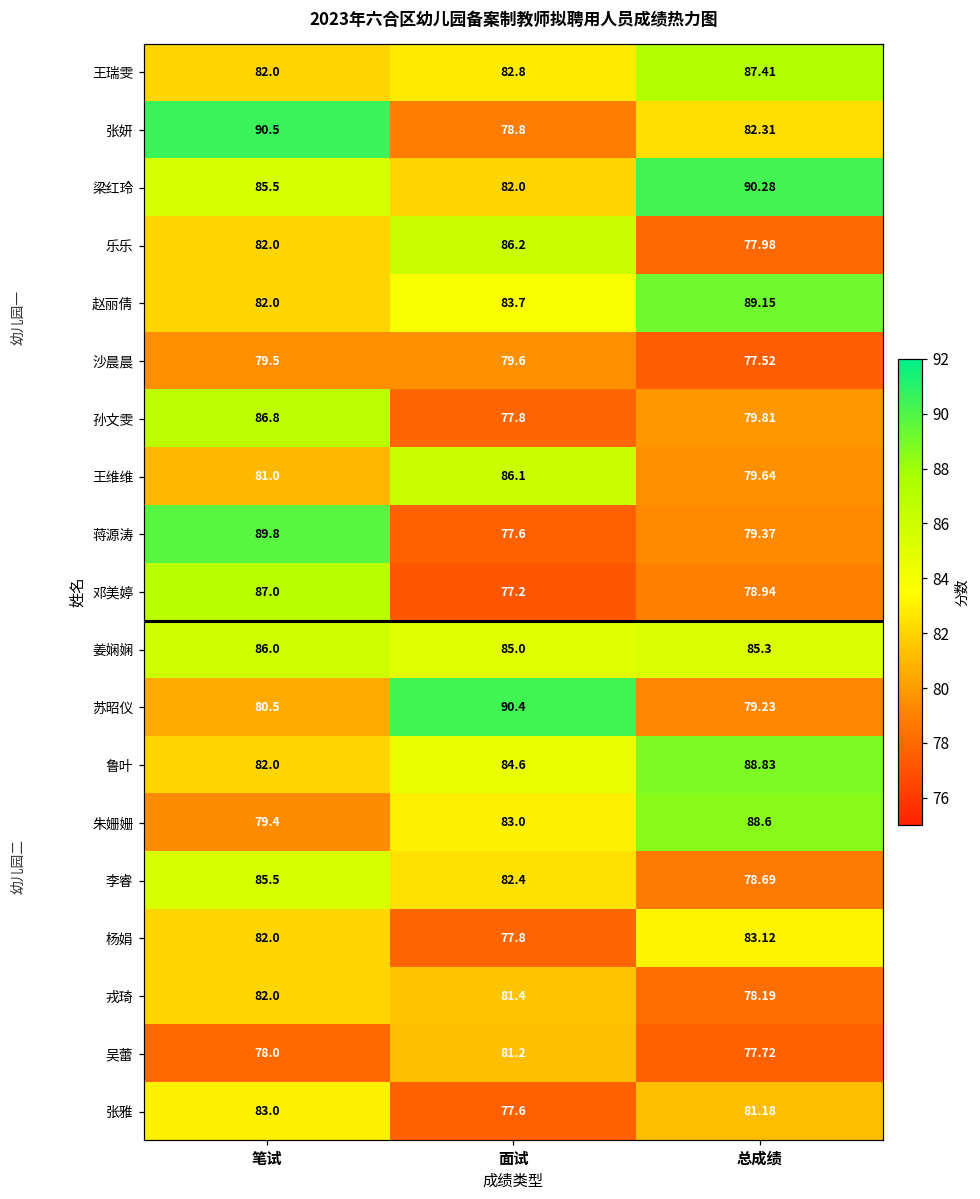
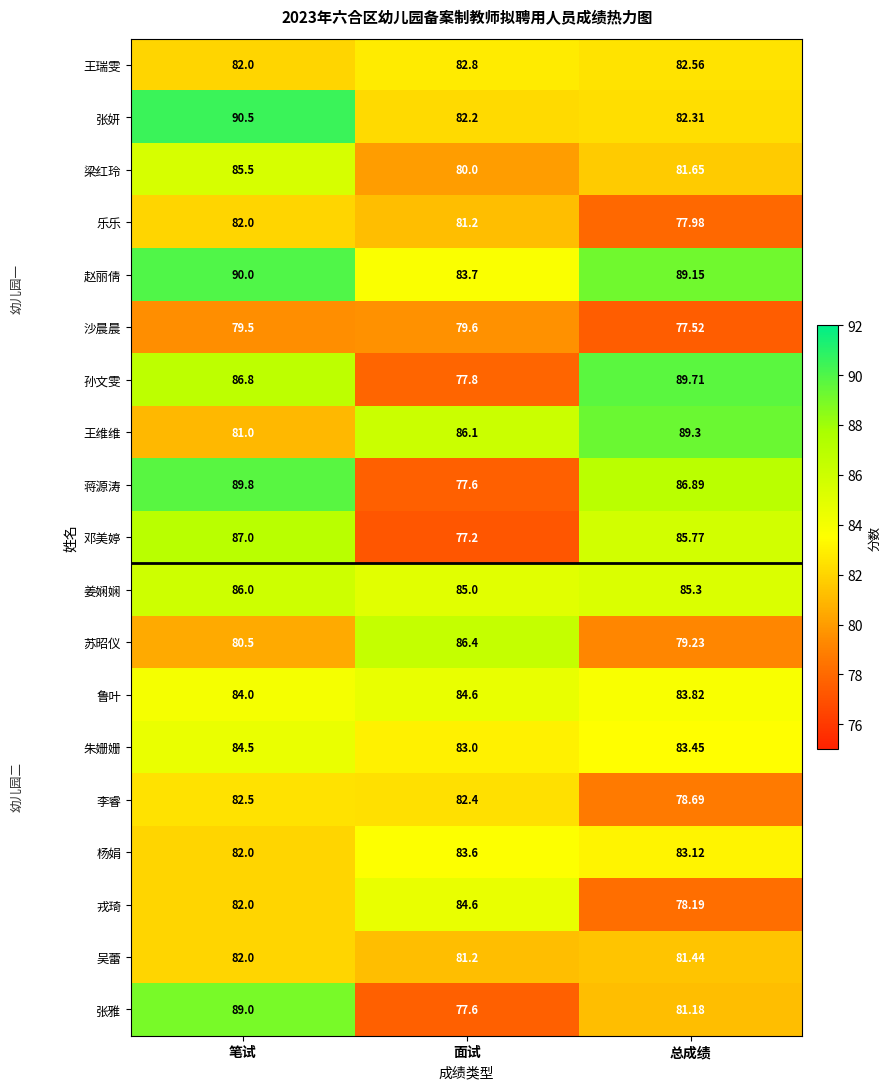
王瑞雯, 总成绩: 87.41 -> 82.56
张妍, 面试: 78.8 -> 82.2
梁红玲, 面试: 82.0 -> 80.0
梁红玲, 总成绩: 90.28 -> 81.65
乐乐, 面试: 86.2 -> 81.2
赵丽倩, 笔试: 82.0 -> 90.0
孙文雯, 总成绩: 79.81 -> 89.71
王维维, 总成绩: 79.64 -> 89.3
蒋源涛, 总成绩: 79.37 -> 86.89
邓美婷, 总成绩: 78.94 -> 85.77
苏昭仪, 面试: 90.4 -> 86.4
鲁叶, 笔试: 82.0 -> 84.0
鲁叶, 总成绩: 88.83 -> 83.82
朱姗姗, 笔试: 79.4 -> 84.5
朱姗姗, 总成绩: 88.6 -> 83.45
李睿, 笔试: 85.5 -> 82.5
杨娟, 面试: 77.8 -> 83.6
戎琦, 面试: 81.4 -> 84.6
吴蕾, 笔试: 78.0 -> 82.0
吴蕾, 总成绩: 77.72 -> 81.44
张雅, 笔试: 83.0 -> 89.0
